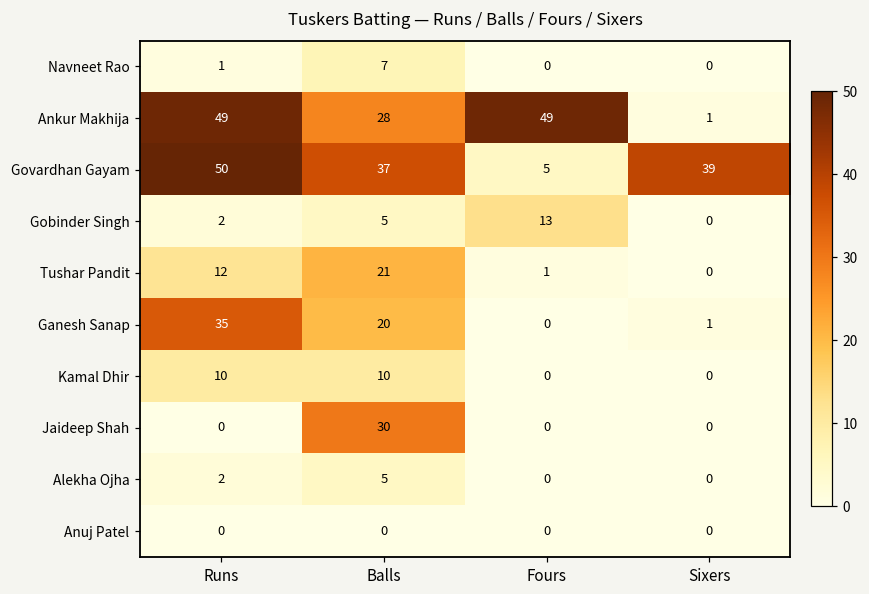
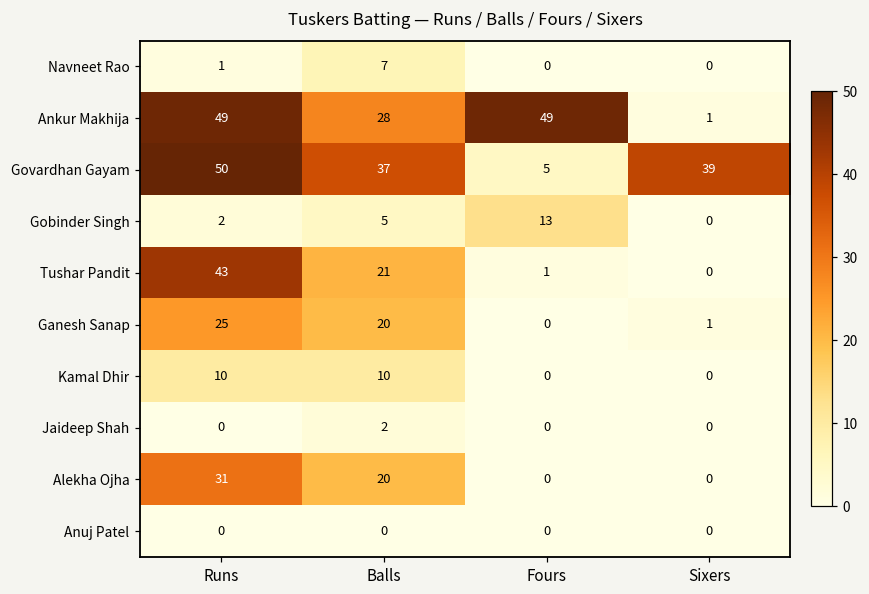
Tushar Pandit, Runs: 12 -> 43
Ganesh Sanap, Runs: 35 -> 25
Jaideep Shah, Balls: 30 -> 2
Alekha Ojha, Runs: 2 -> 31
Alekha Ojha, Balls: 5 -> 20
